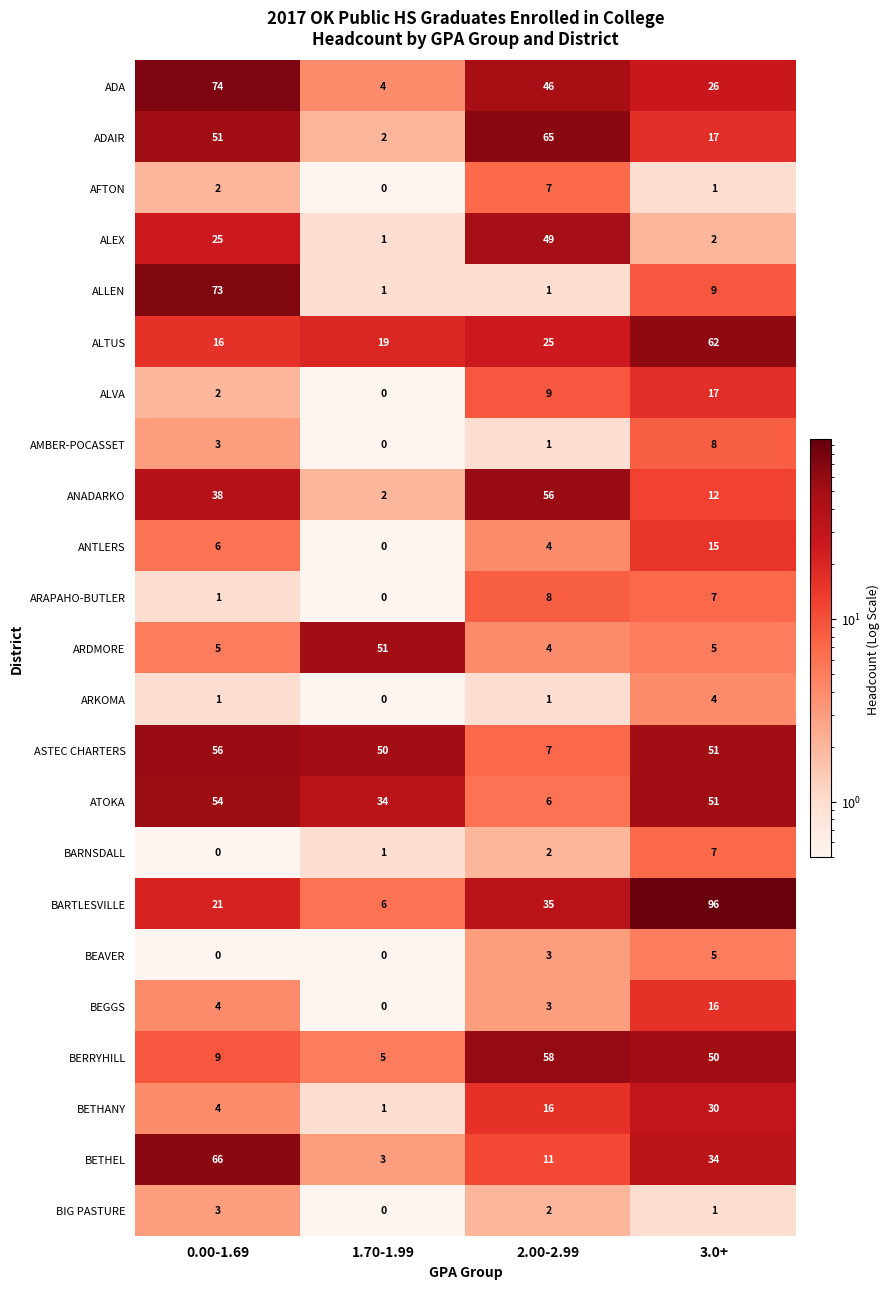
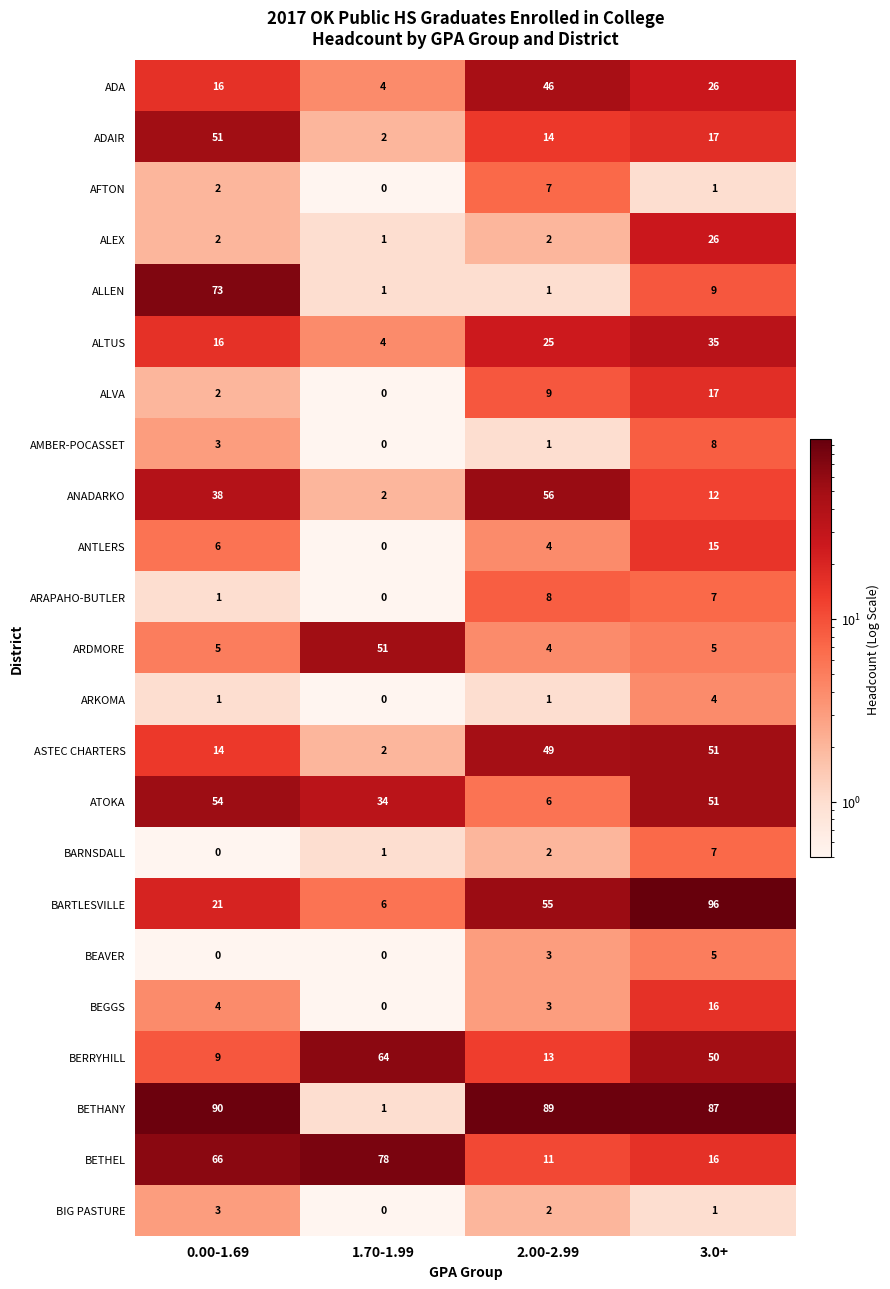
ADA, 0.00-1.69: 74 -> 16
ADAIR, 2.00-2.99: 65 -> 14
ALEX, 0.00-1.69: 25 -> 2
ALEX, 2.00-2.99: 49 -> 2
ALEX, 3.0+: 2 -> 26
ALTUS, 1.70-1.99: 19 -> 4
ALTUS, 3.0+: 62 -> 35
ASTEC CHARTERS, 0.00-1.69: 56 -> 14
ASTEC CHARTERS, 1.70-1.99: 50 -> 2
ASTEC CHARTERS, 2.00-2.99: 7 -> 49
BARTLESVILLE, 2.00-2.99: 35 -> 55
BERRYHILL, 1.70-1.99: 5 -> 64
BERRYHILL, 2.00-2.99: 58 -> 13
BETHANY, 0.00-1.69: 4 -> 90
BETHANY, 2.00-2.99: 16 -> 89
BETHANY, 3.0+: 30 -> 87
BETHEL, 1.70-1.99: 3 -> 78
BETHEL, 3.0+: 34 -> 16
